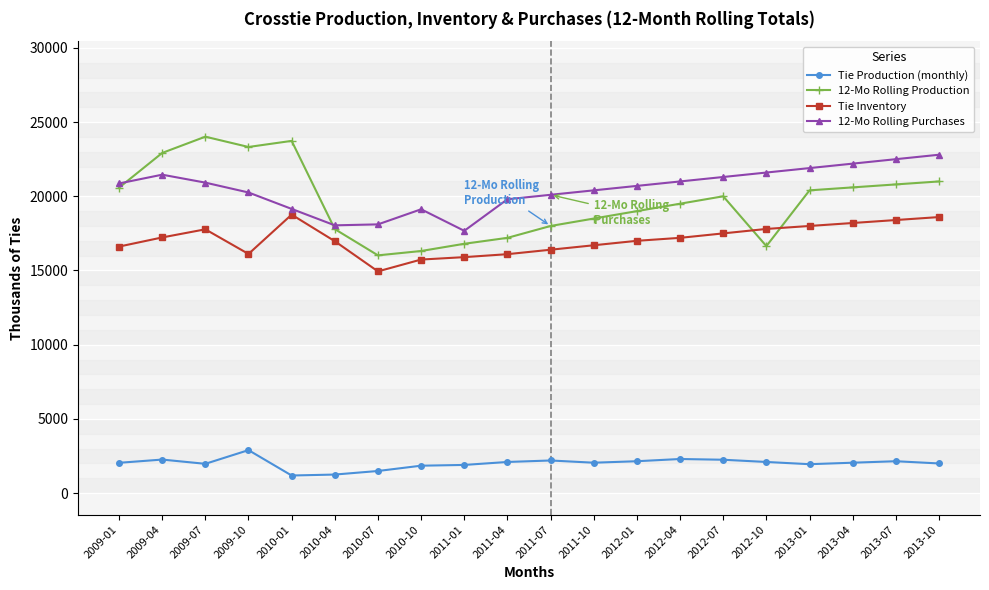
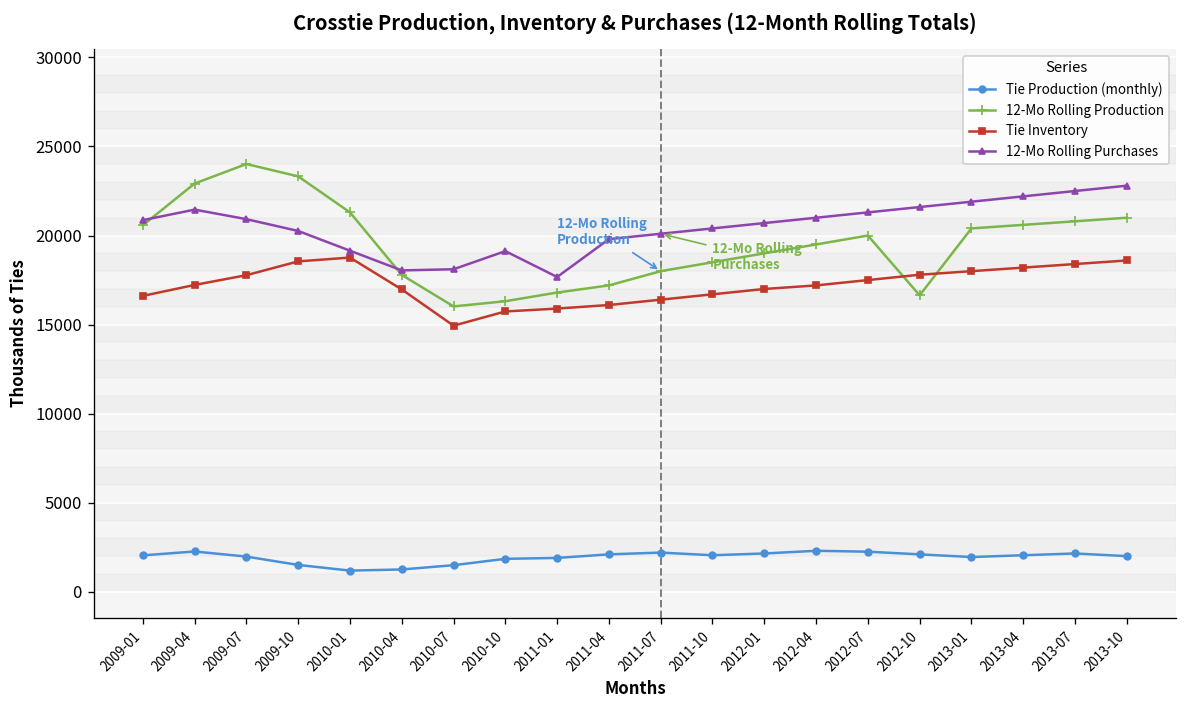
Tie Production (monthly), 2009-10: 2900 -> 1500
Tie Inventory, 2009-10: 16100 -> 18500
12-Mo Rolling Production, 2010-01: 23700 -> 21300
